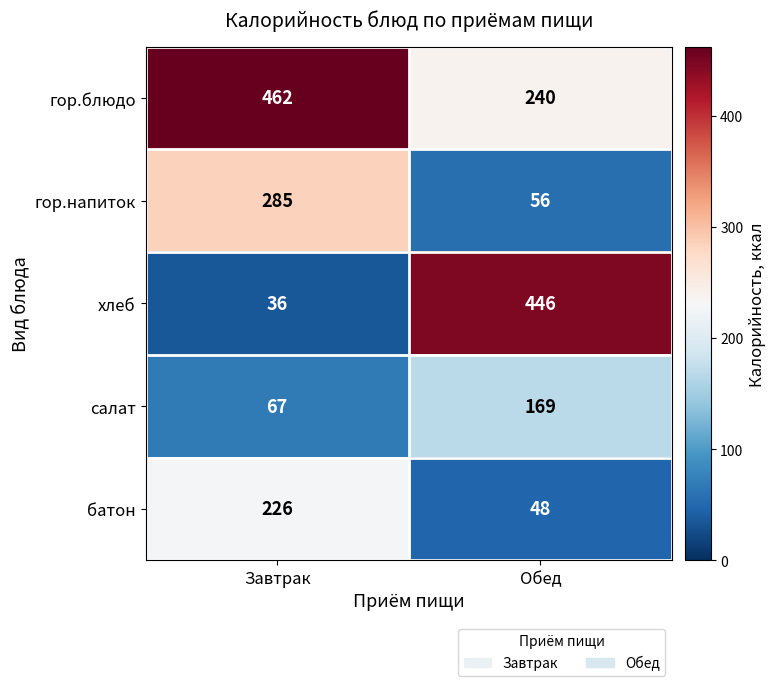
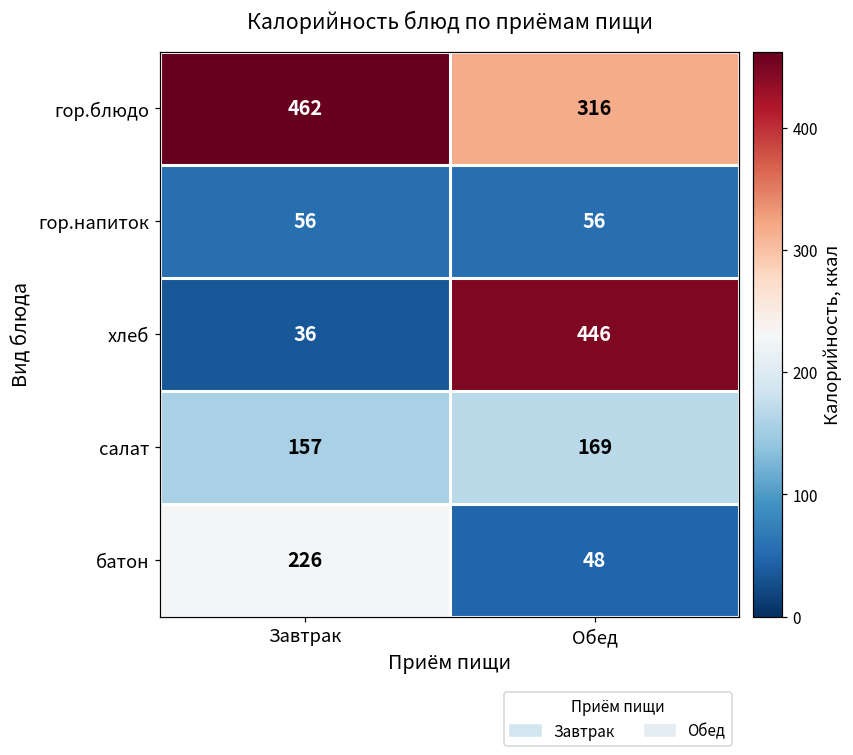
гор.блюдо, Обед: 240 -> 316
гор.напиток, Завтрак: 285 -> 56
салат, Завтрак: 67 -> 157
